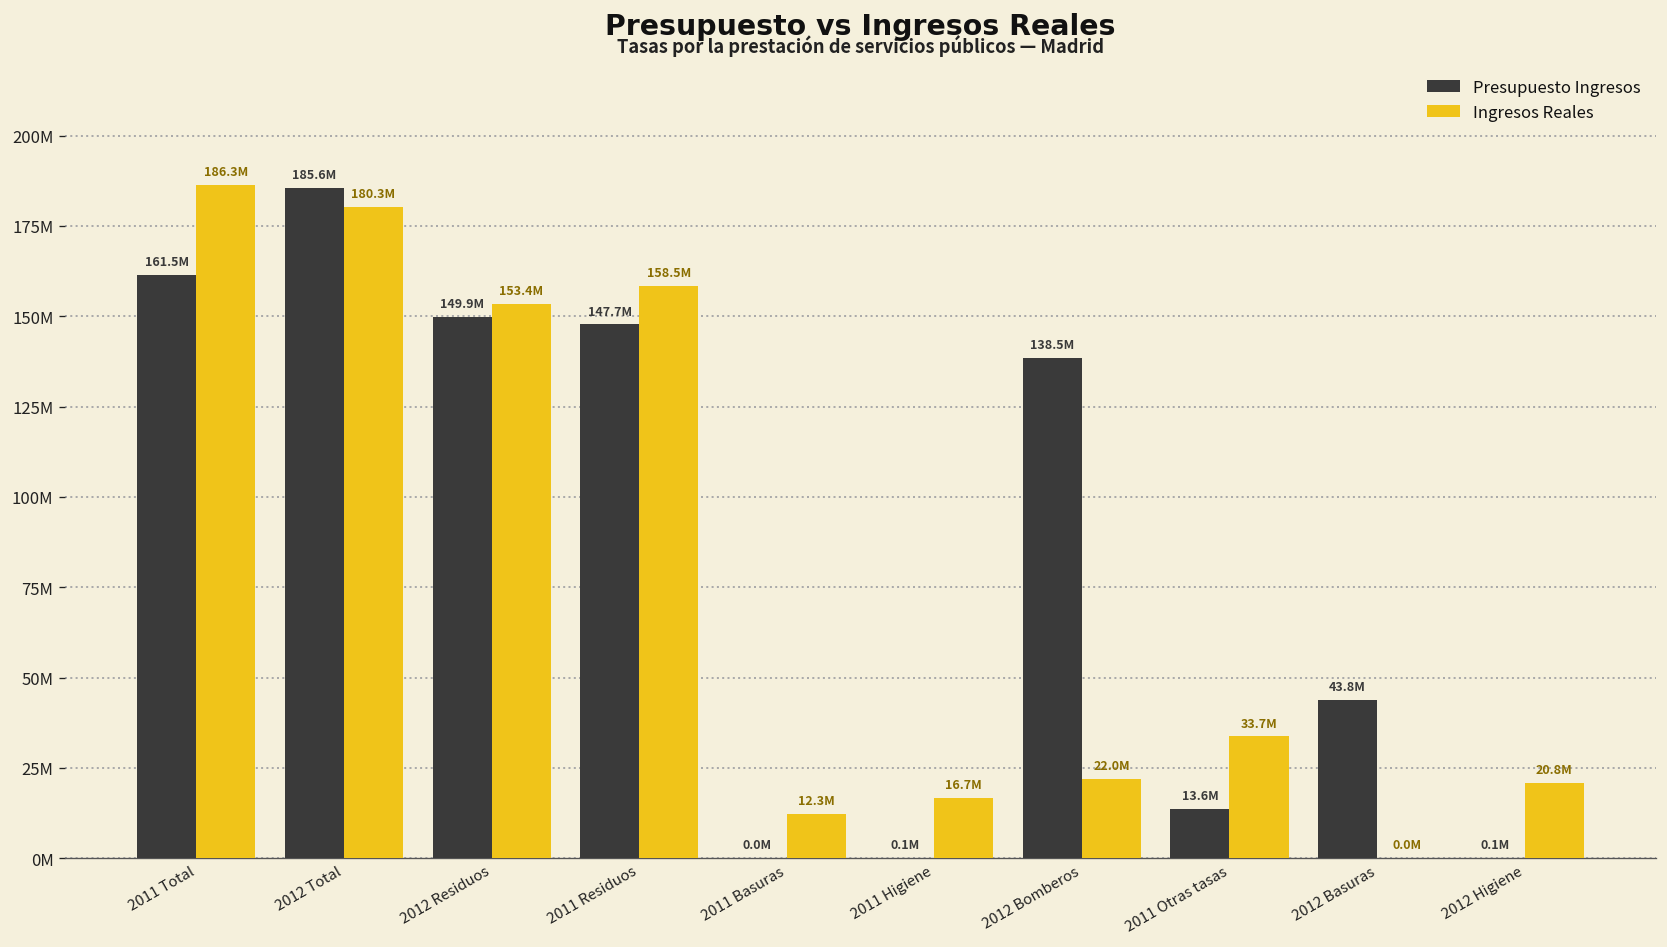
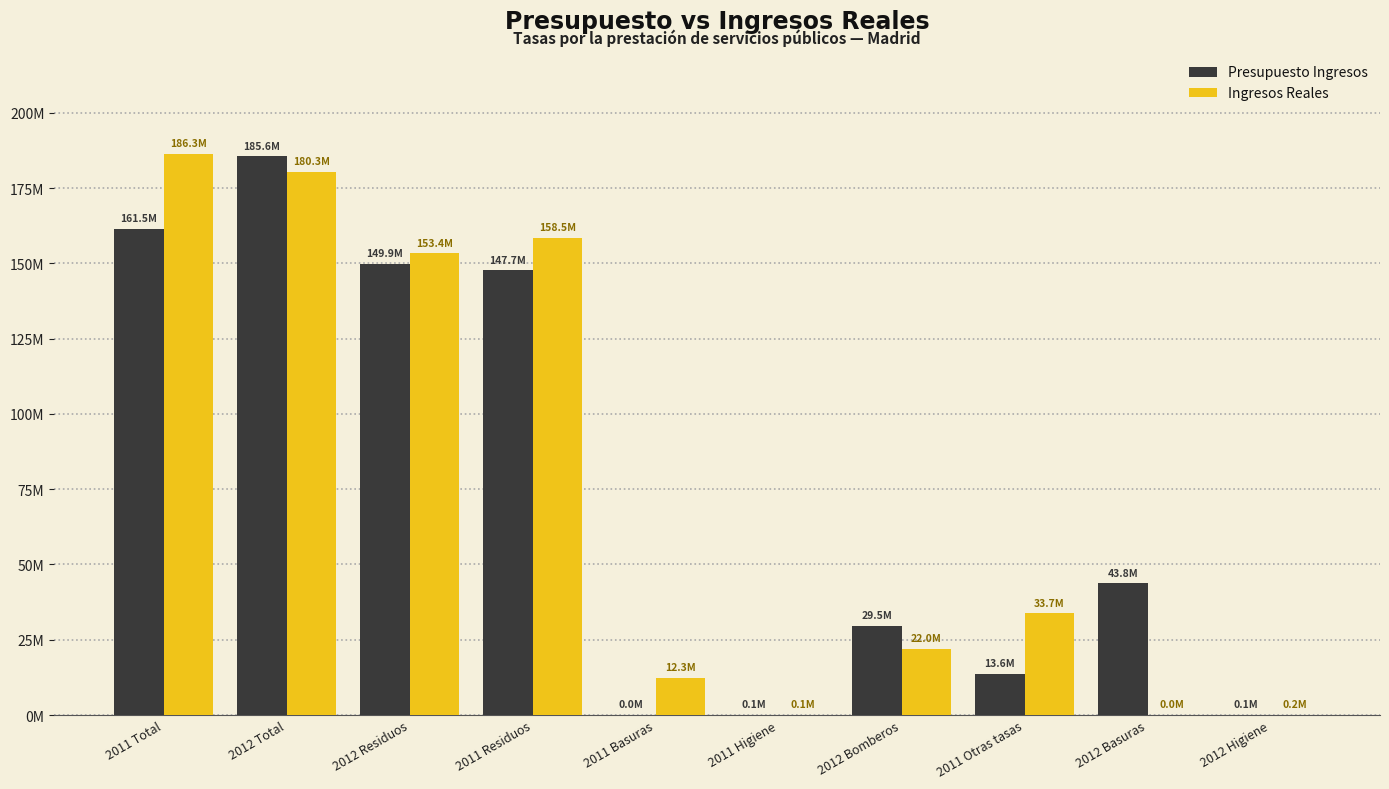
Ingresos Reales, 2011 Higiene: 16.7M -> 0.1M
Presupuesto Ingresos, 2012 Bomberos: 138.5M -> 29.5M
Ingresos Reales, 2012 Higiene: 20.8M -> 0.2M
